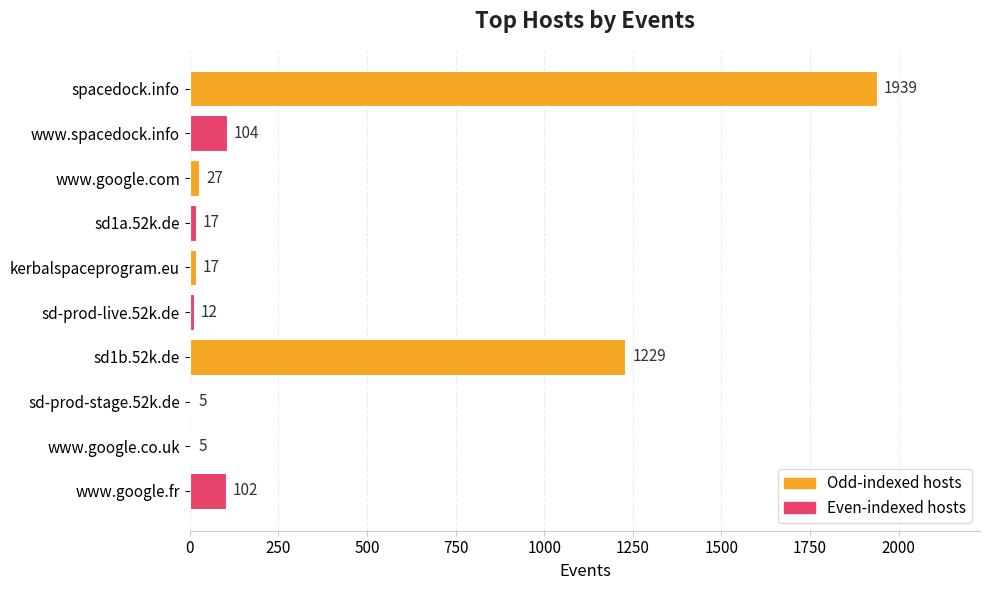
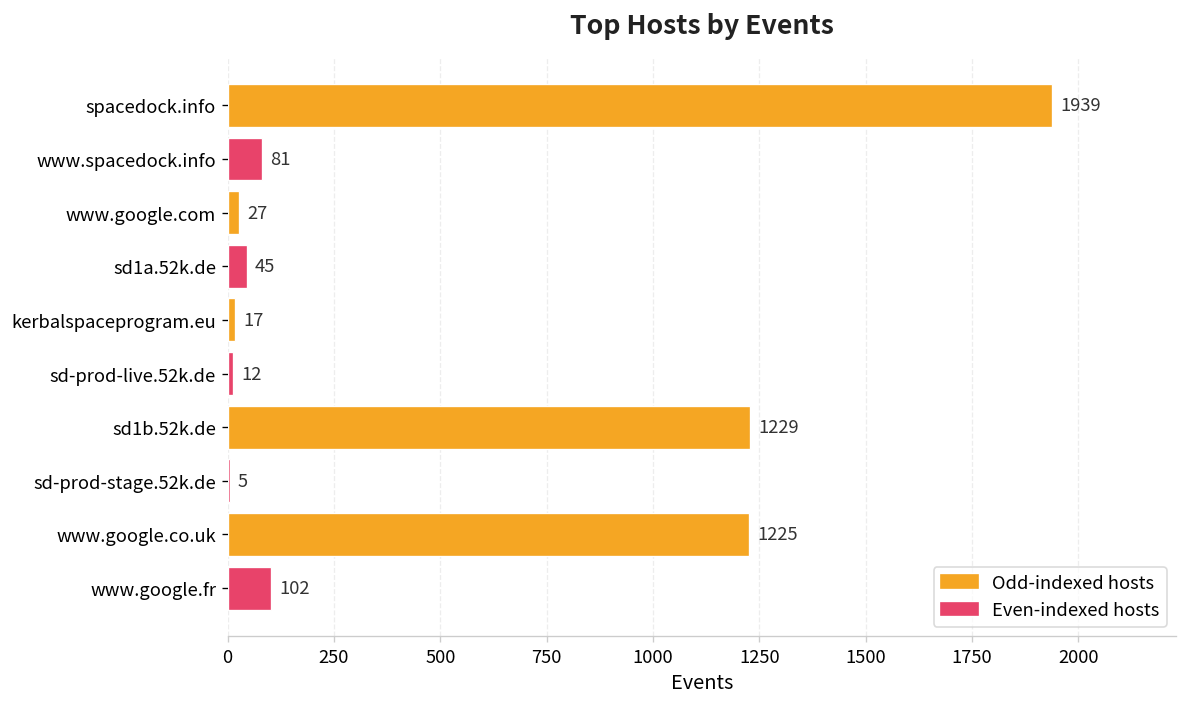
www.spacedock.info: 104 -> 81
sd1a.52k.de: 17 -> 45
www.google.co.uk: 5 -> 1225
